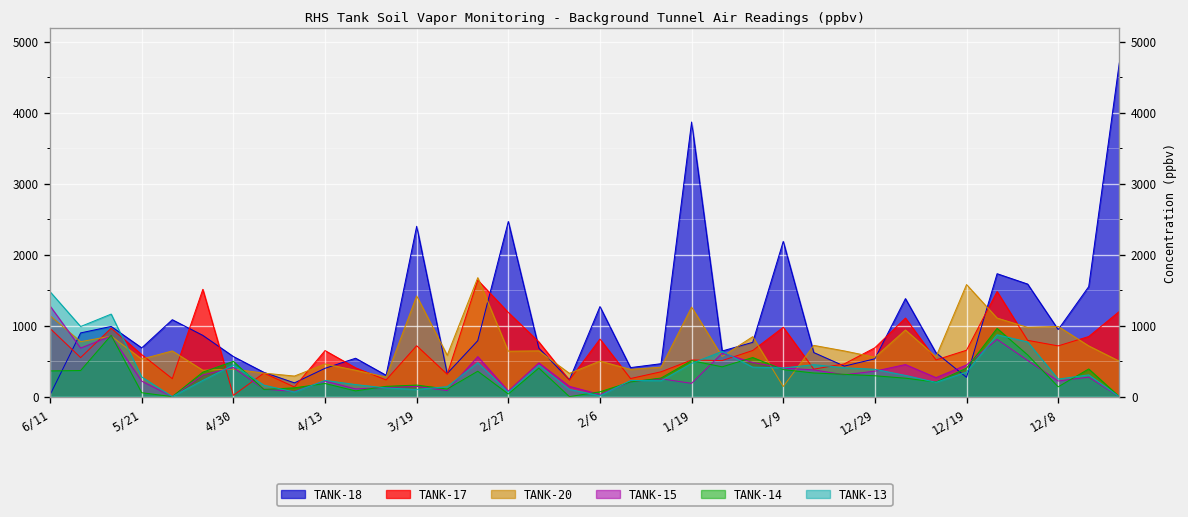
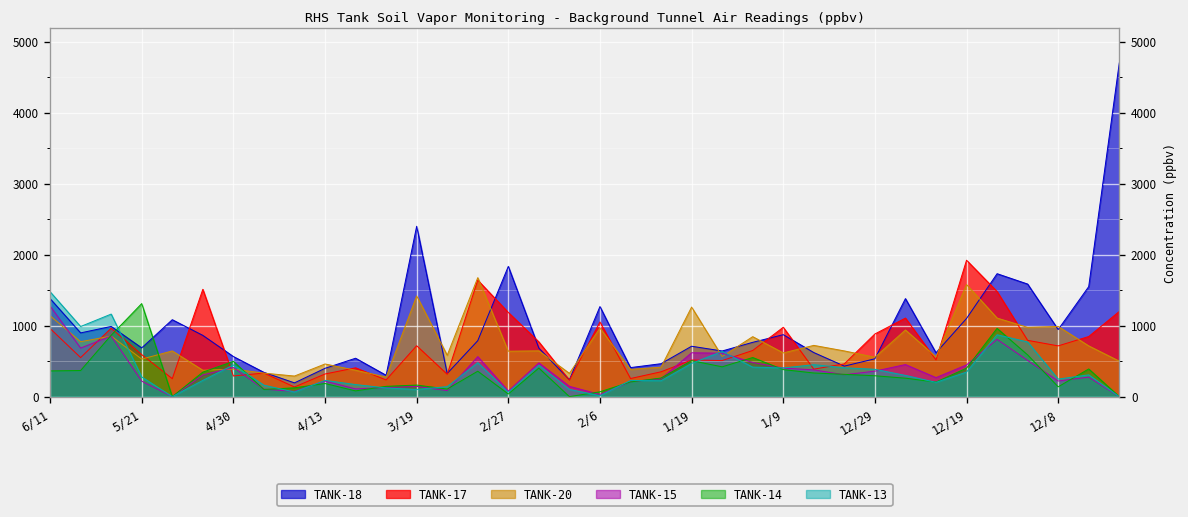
TANK-18, 6/11: 0 -> 1400
TANK-14, 5/21: 100 -> 1300
TANK-17, 4/30: 0 -> 300
TANK-17, 4/13: 600 -> 300
TANK-18, 2/27: 2500 -> 1800
TANK-17, 2/6: 800 -> 1100
TANK-20, 2/6: 500 -> 1000
TANK-18, 1/19: 3900 -> 700
TANK-15, 1/19: 200 -> 600
TANK-18, 1/9: 2200 -> 900
TANK-20, 1/9: 100 -> 600
TANK-17, 12/29: 700 -> 900
TANK-18, 12/19: 300 -> 1100
TANK-17, 12/19: 700 -> 1900
